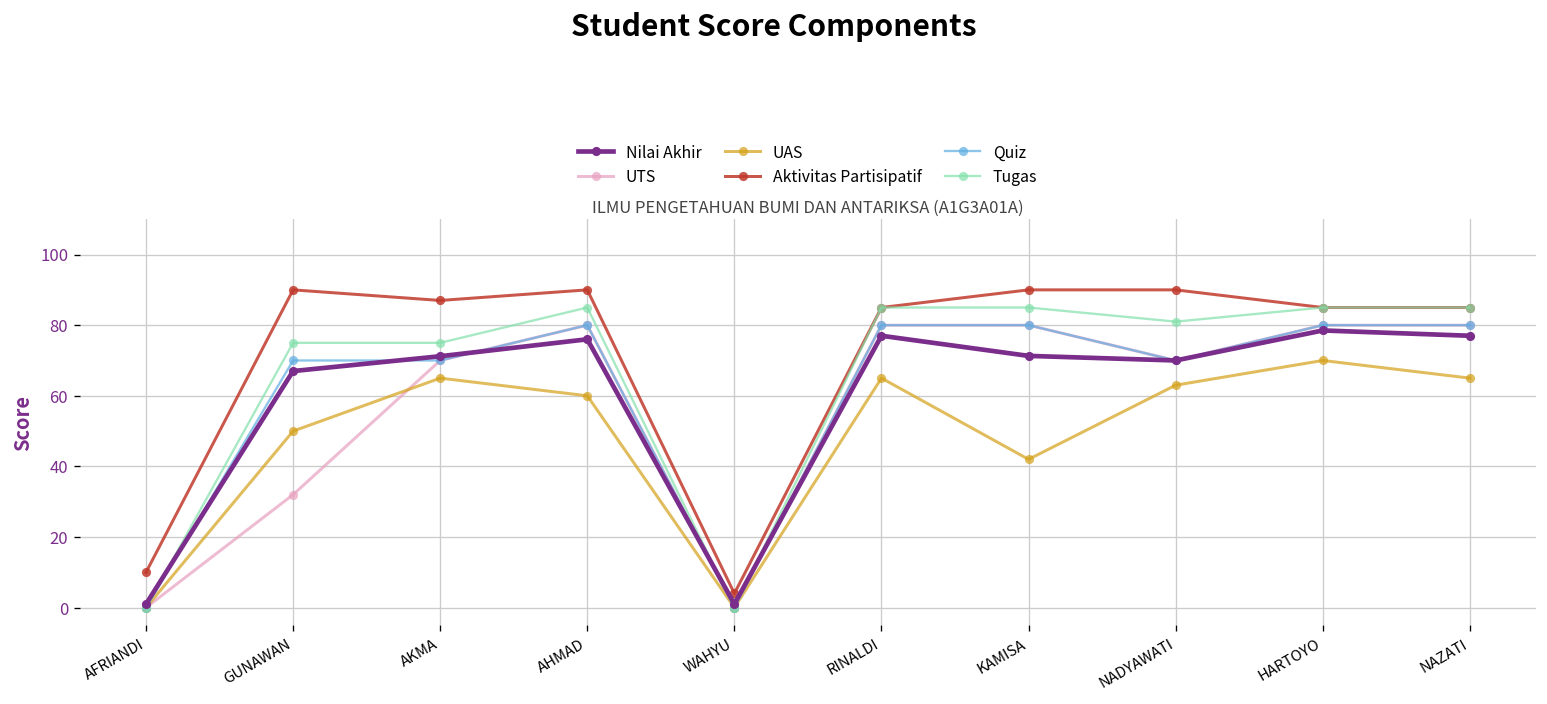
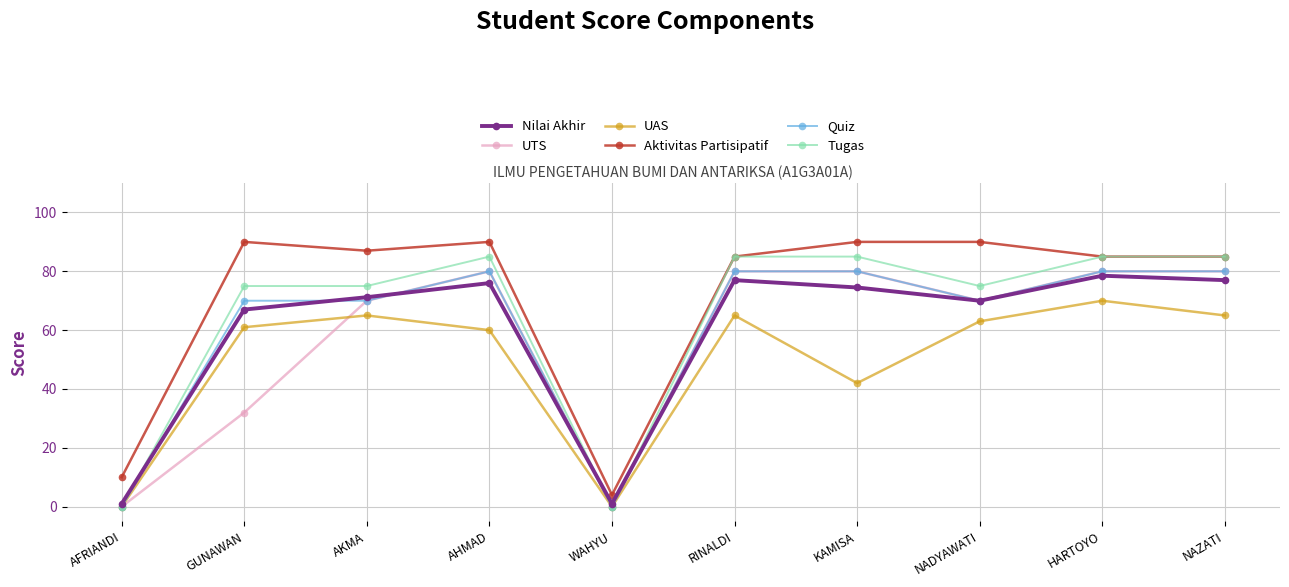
UAS, GUNAWAN: 50 -> 61
Nilai Akhir, KAMISA: 71 -> 75
Tugas, NADYAWATI: 81 -> 75
